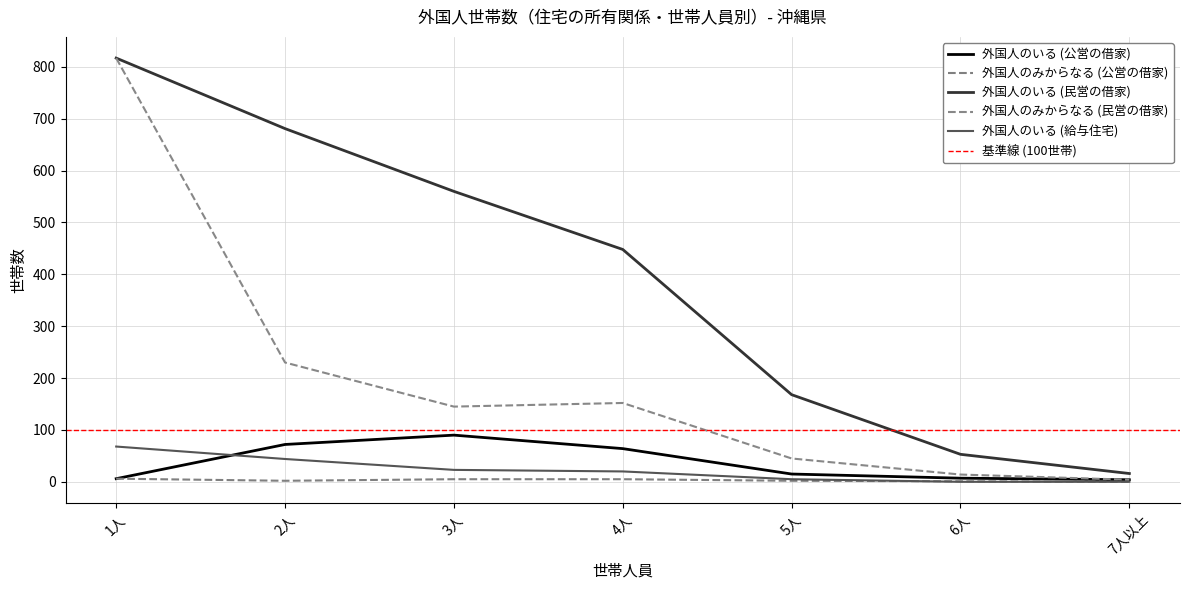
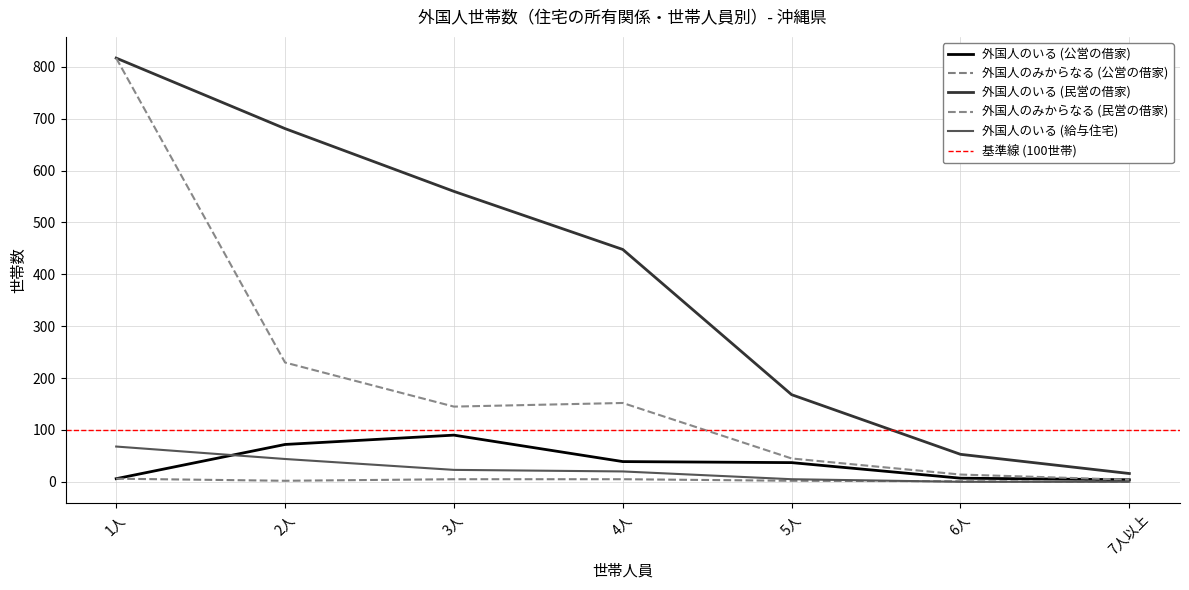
外国人のいる (公営の借家), 4人: 60 -> 40
外国人のいる (公営の借家), 5人: 20 -> 40
